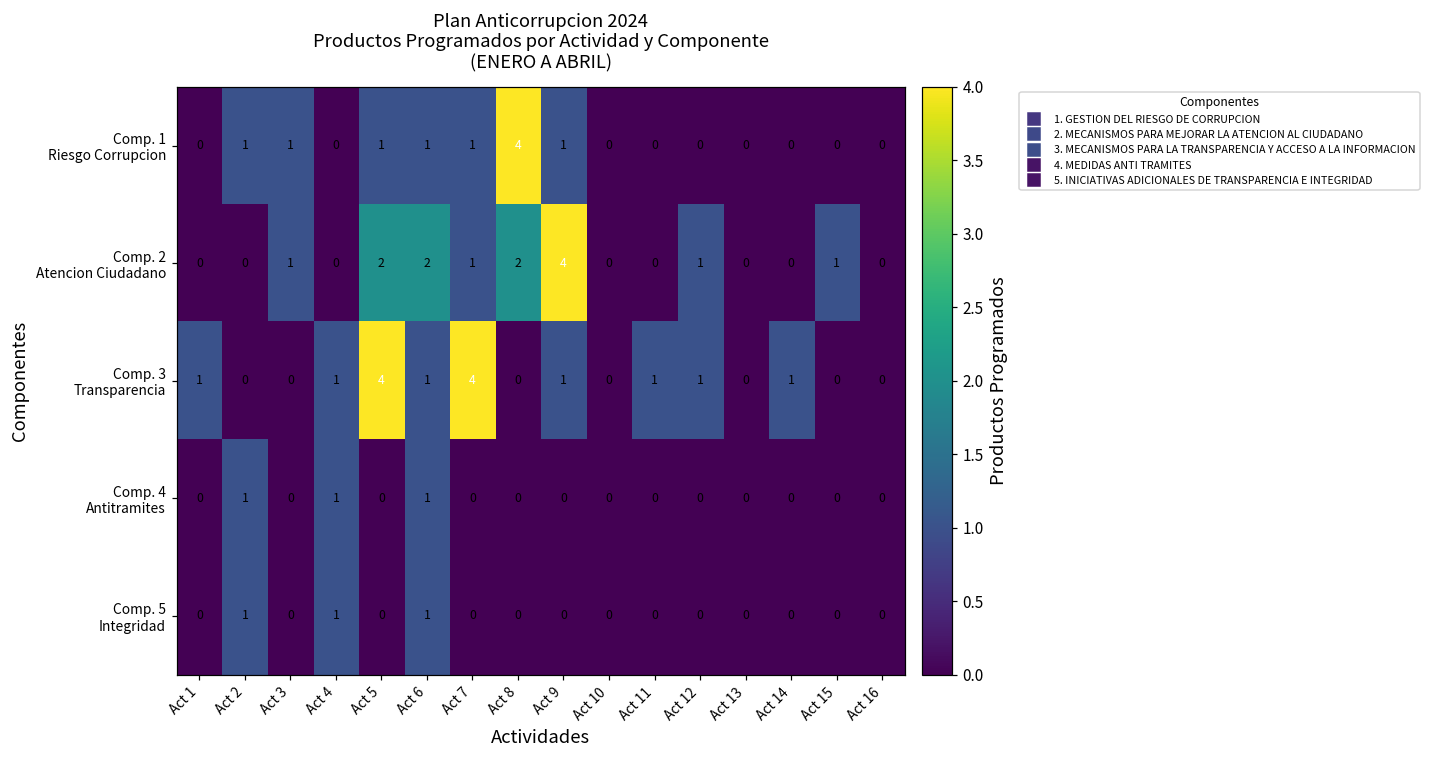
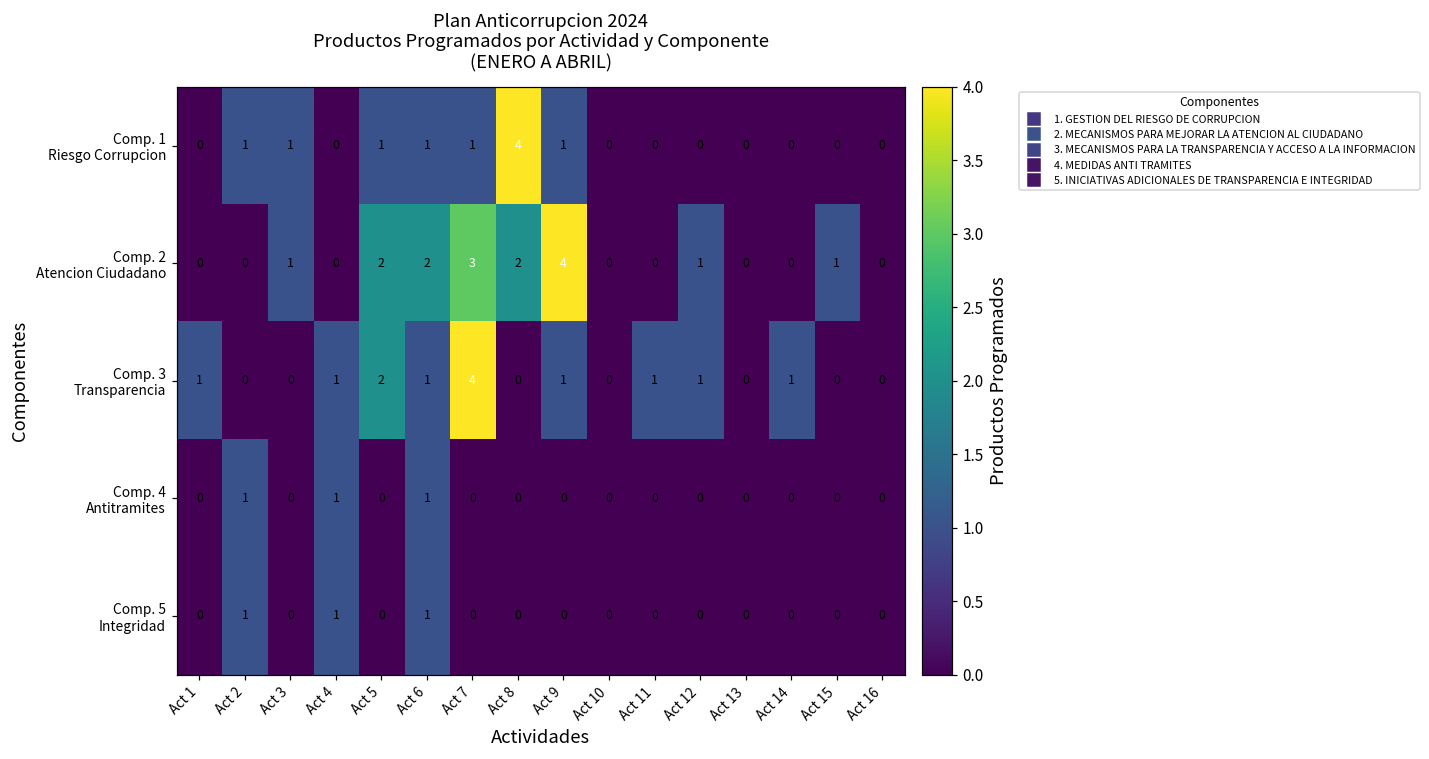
Comp. 2 Atencion Ciudadano, Act 7: 1 -> 3
Comp. 3 Transparencia, Act 5: 4 -> 2
